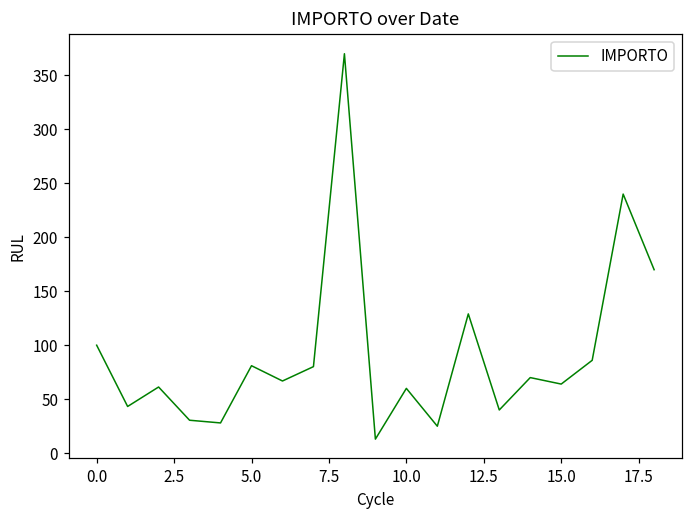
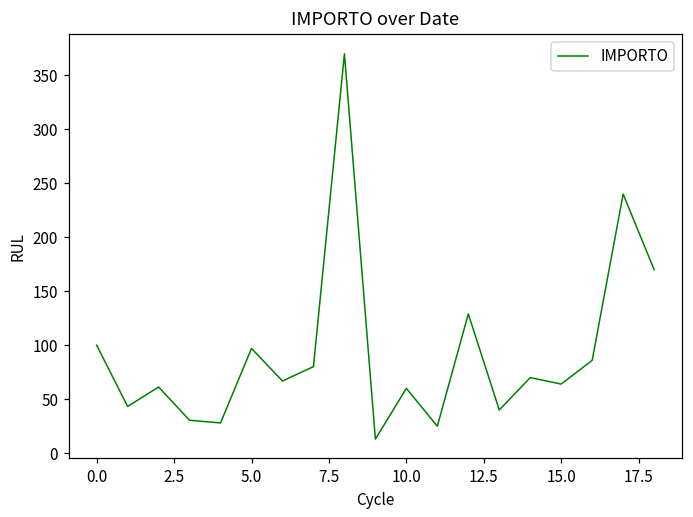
5.0: 80 -> 100
